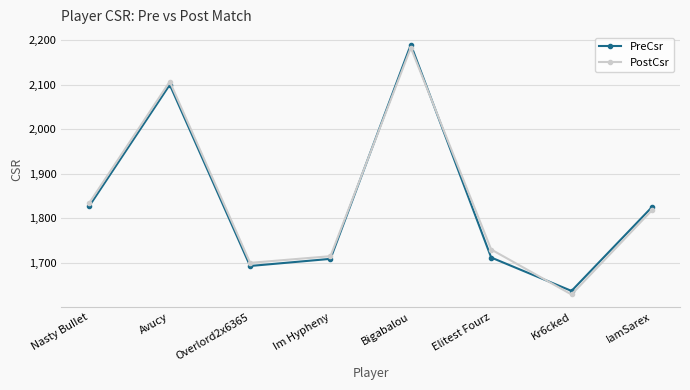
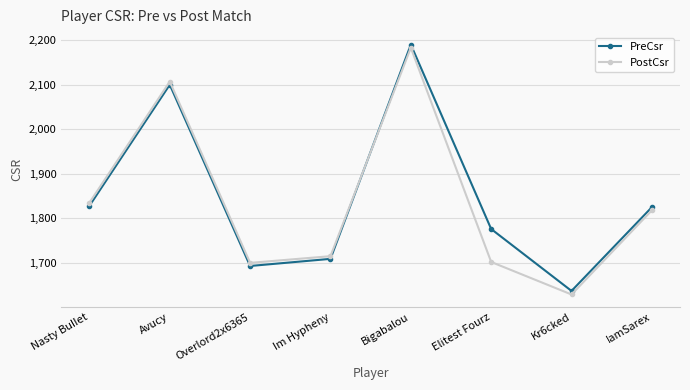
PreCsr, Elitest Fourz: 1,710 -> 1,780
PostCsr, Elitest Fourz: 1,730 -> 1,700
